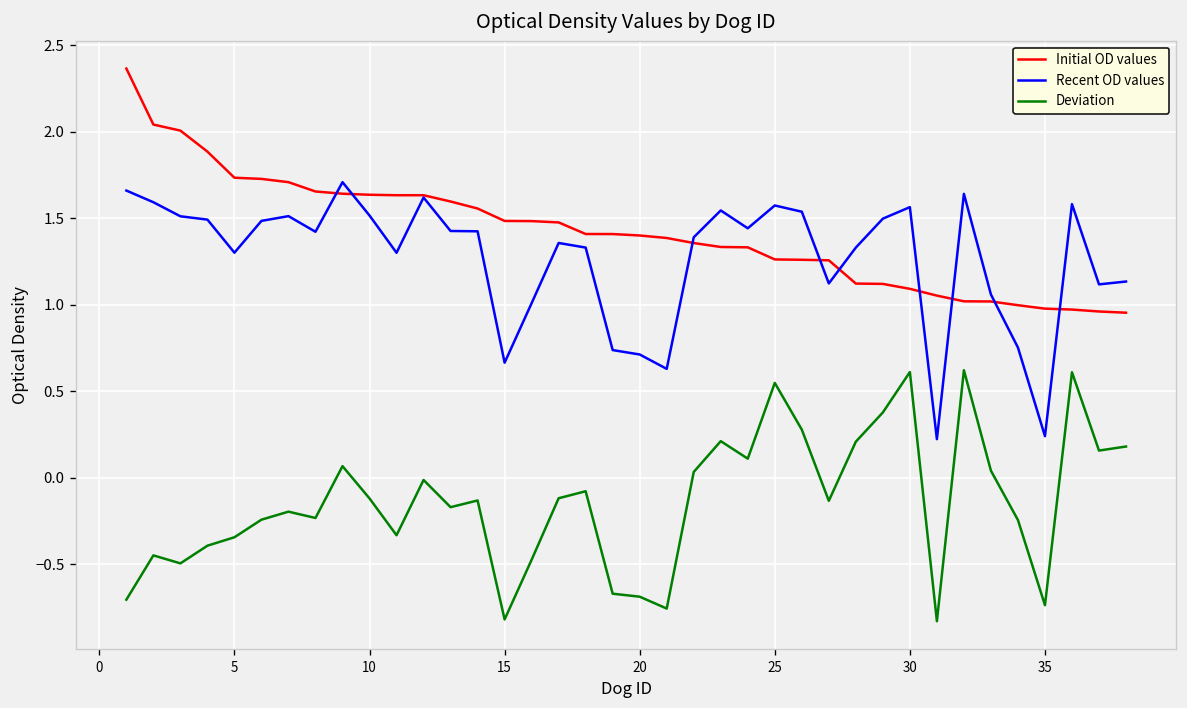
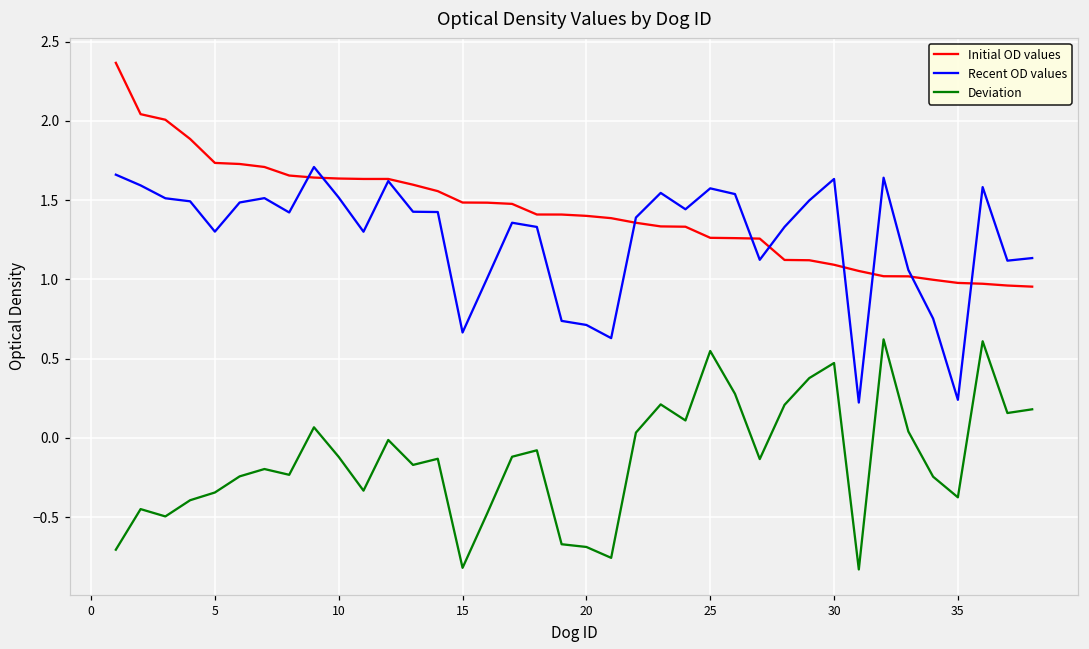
Recent OD values, 30: 1.56 -> 1.63
Deviation, 30: 0.61 -> 0.47
Deviation, 35: -0.74 -> -0.37
